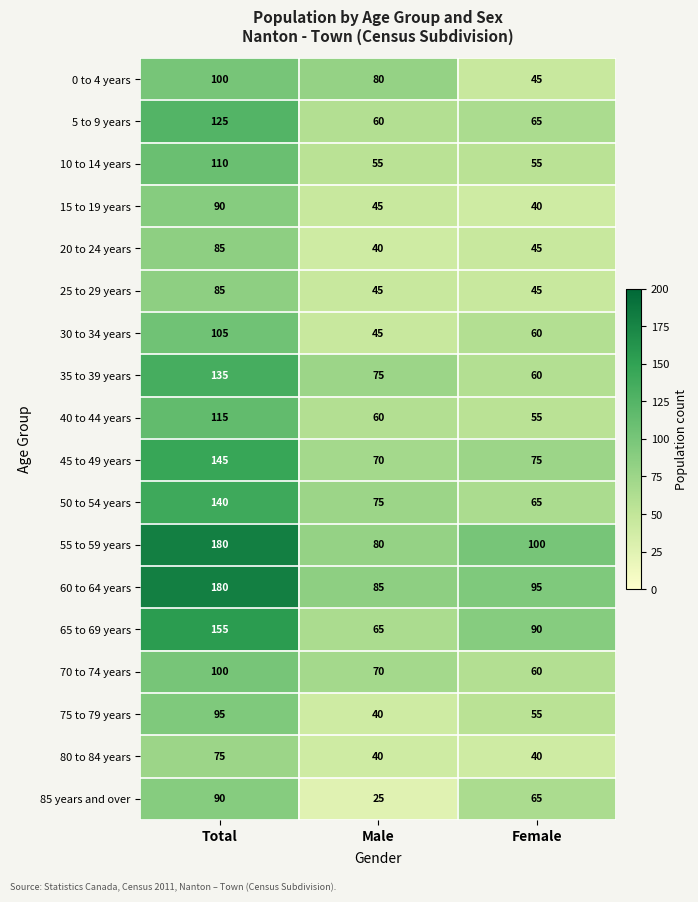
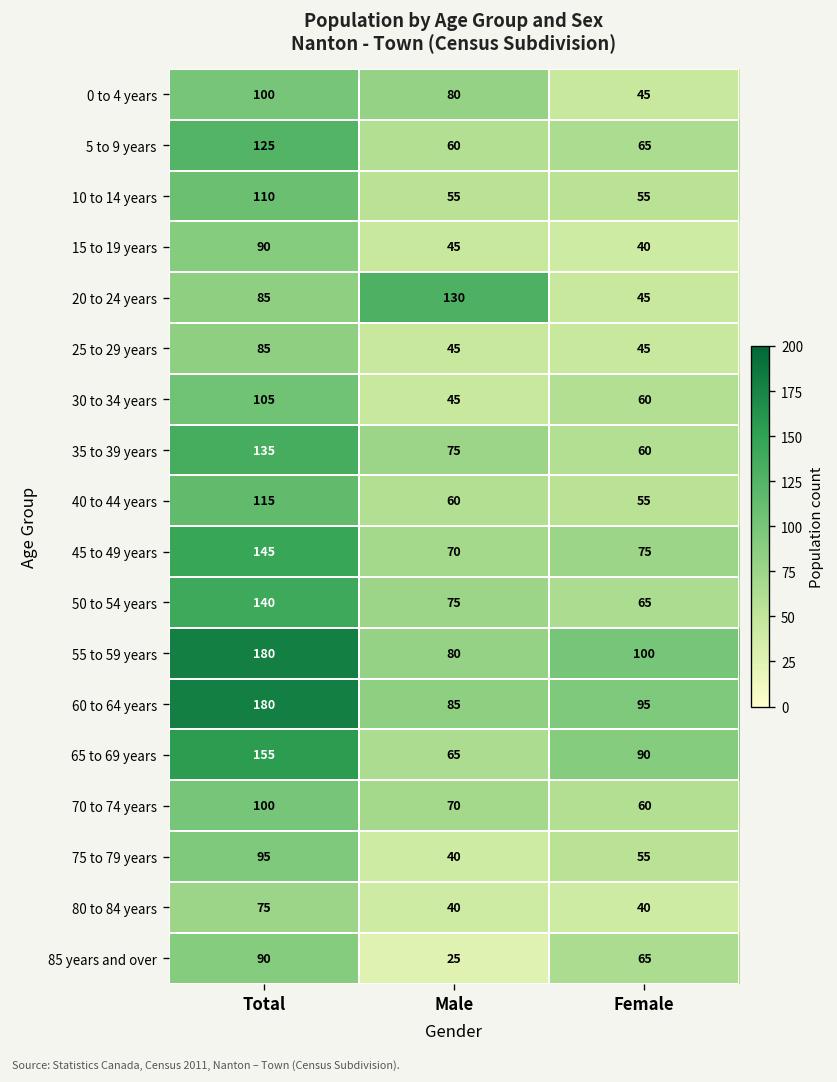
20 to 24 years, Male: 40 -> 130
